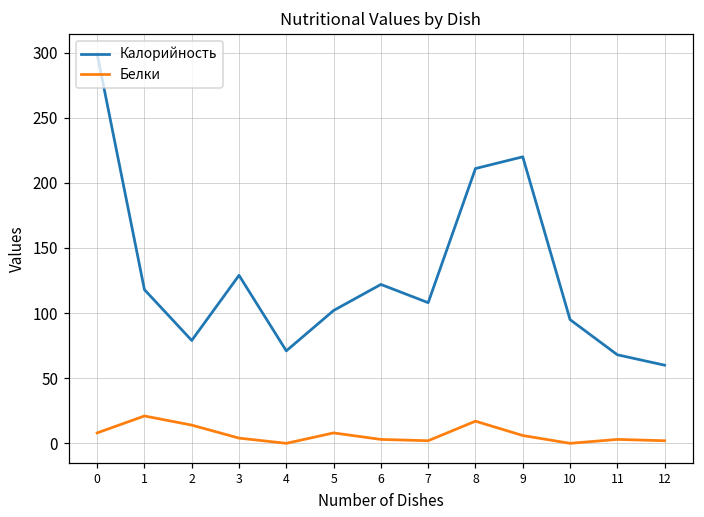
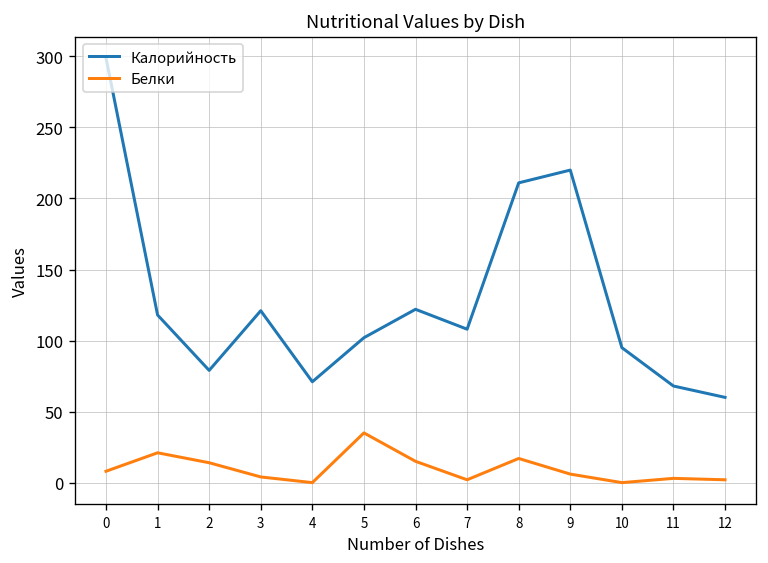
Калорийность, 3: 129 -> 121
Белки, 5: 8 -> 35
Белки, 6: 3 -> 15
